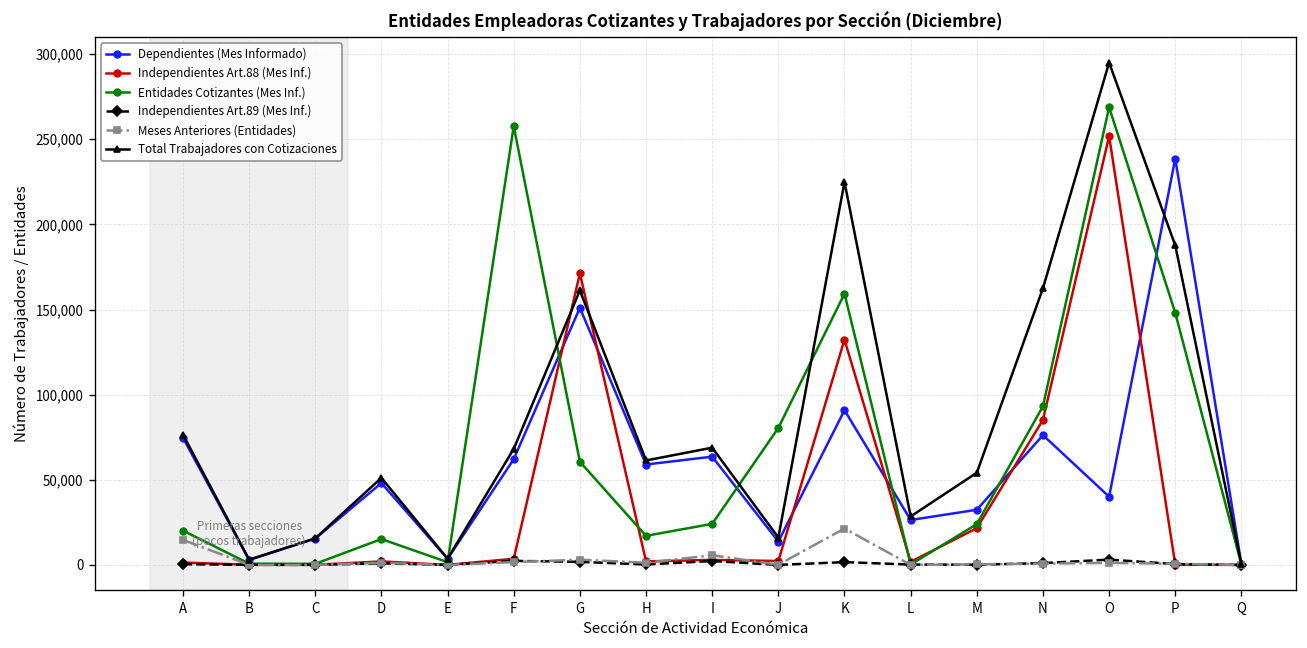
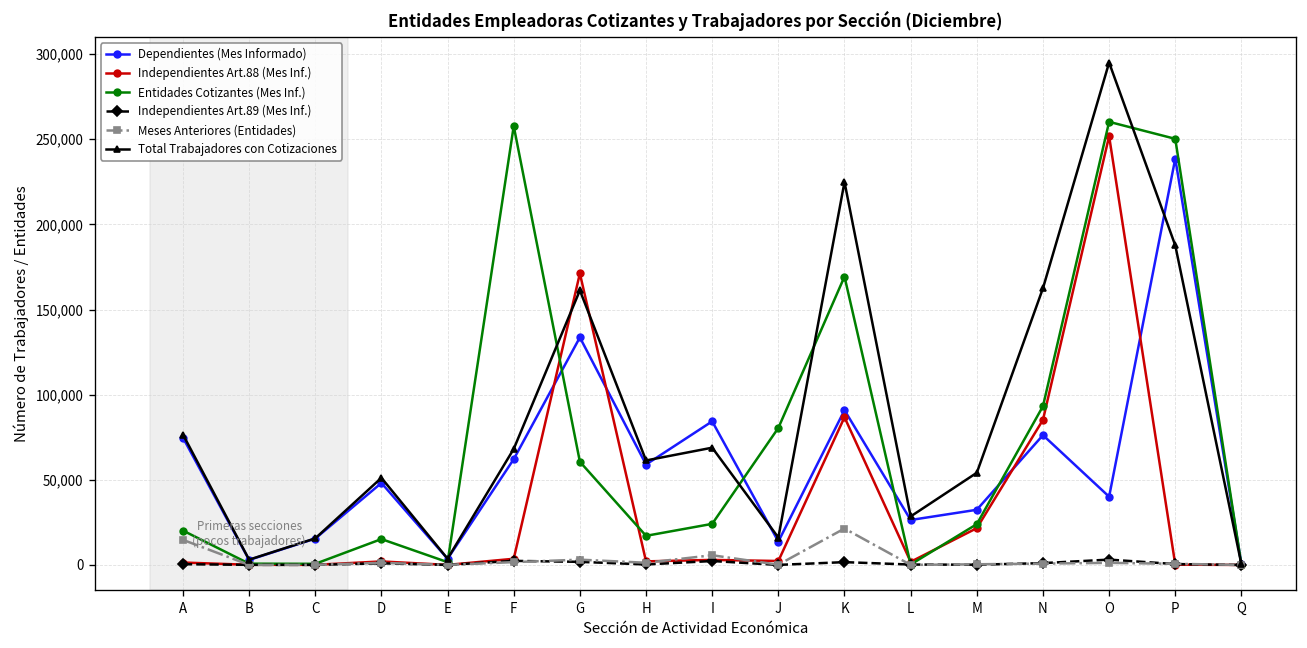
Dependientes (Mes Informado), G: 151,000 -> 134,000
Dependientes (Mes Informado), I: 64,000 -> 84,000
Independientes Art.88 (Mes Inf.), K: 132,000 -> 87,000
Entidades Cotizantes (Mes Inf.), K: 159,000 -> 169,000
Entidades Cotizantes (Mes Inf.), O: 269,000 -> 260,000
Entidades Cotizantes (Mes Inf.), P: 148,000 -> 250,000
